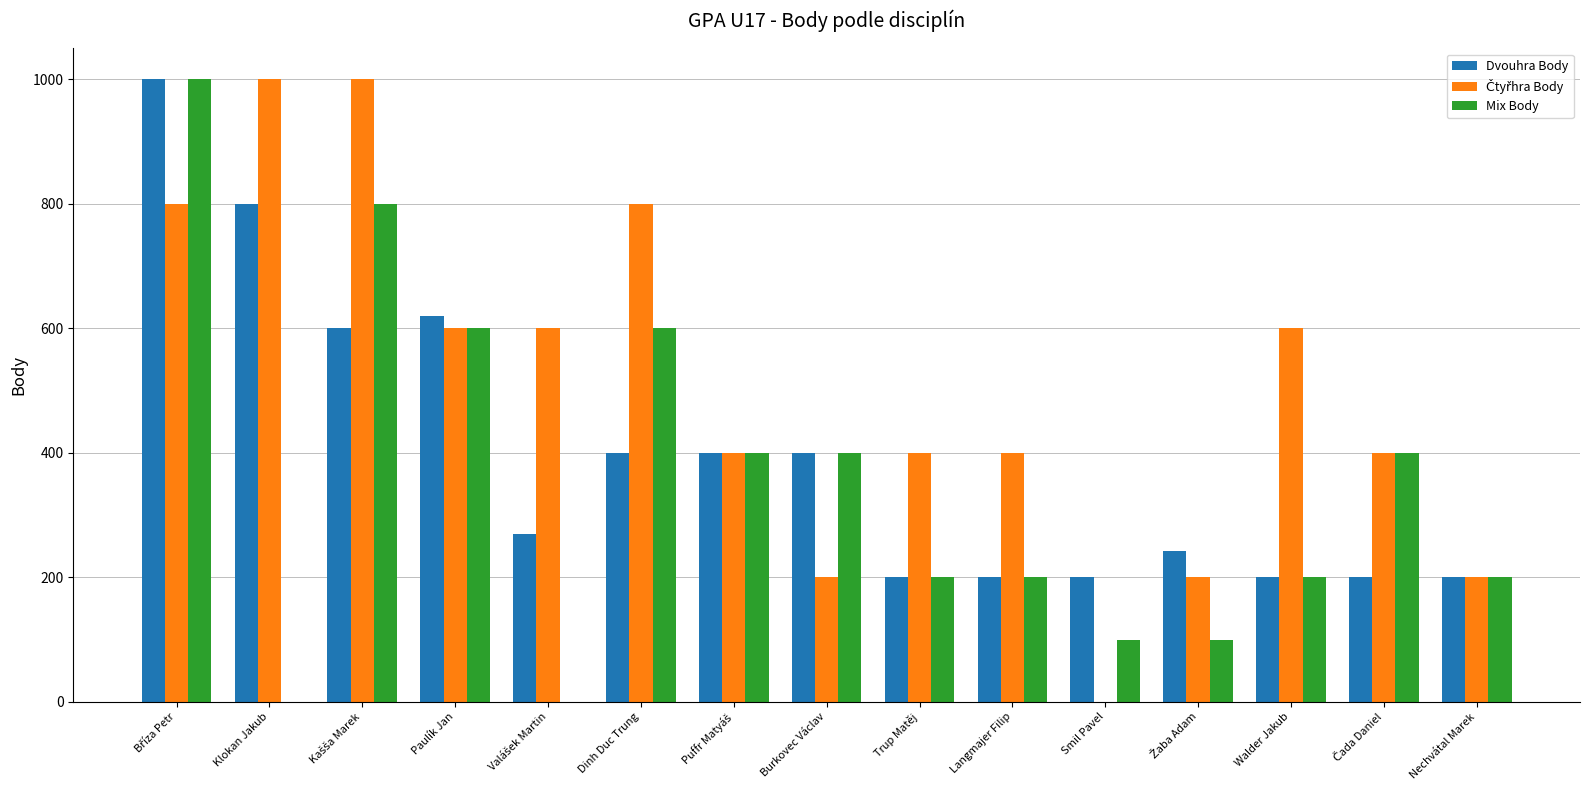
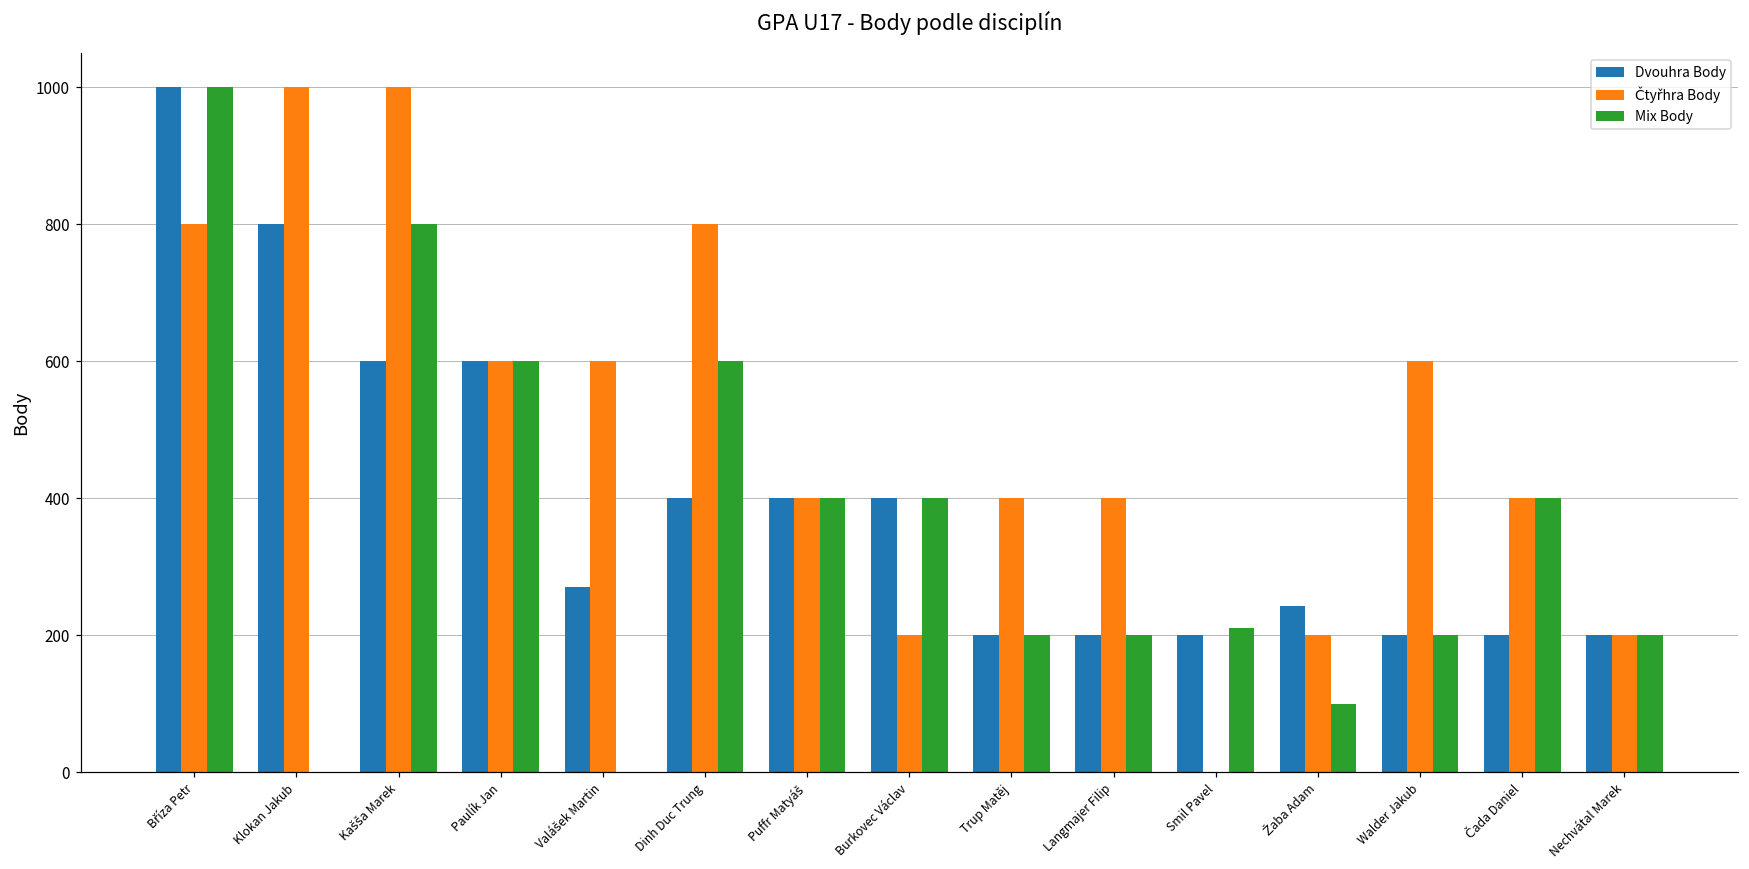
Dvouhra Body, Paulík Jan: 620 -> 600
Mix Body, Smil Pavel: 100 -> 210
